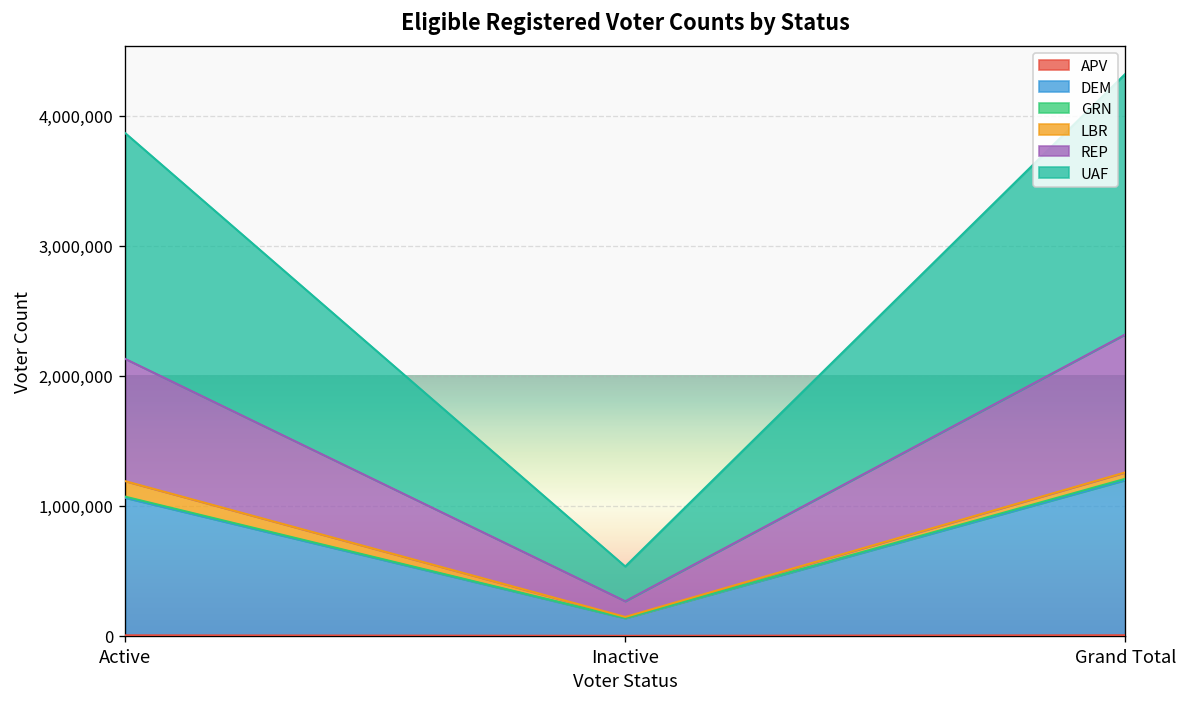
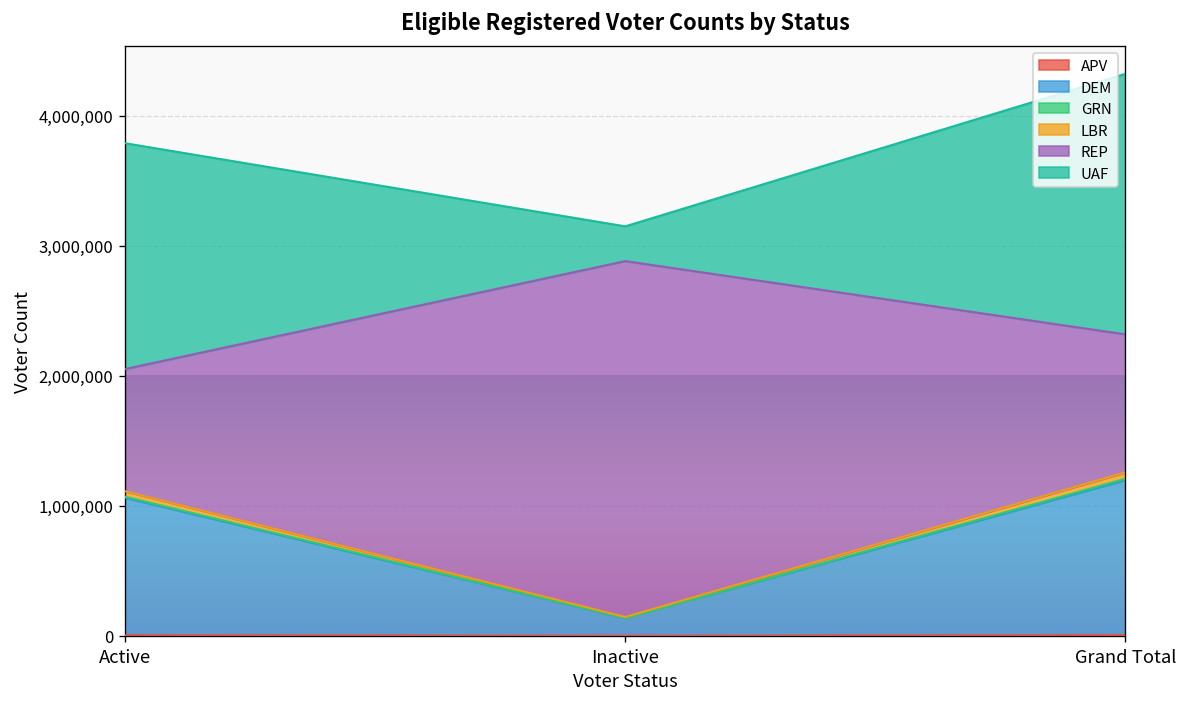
LBR, Active: 120,000 -> 40,000
REP, Inactive: 120,000 -> 2,740,000
